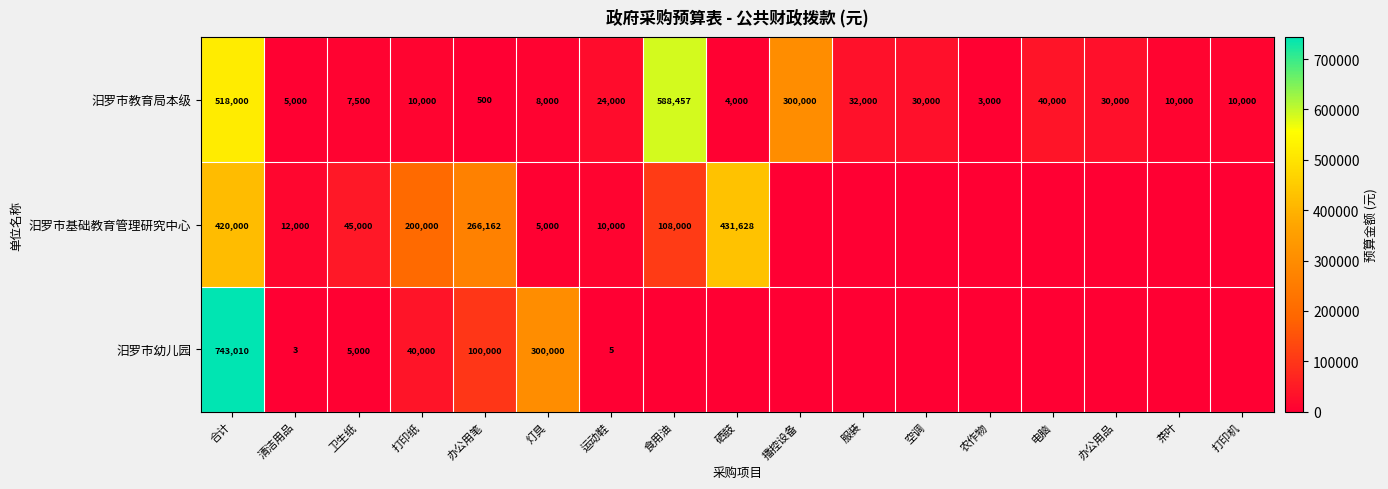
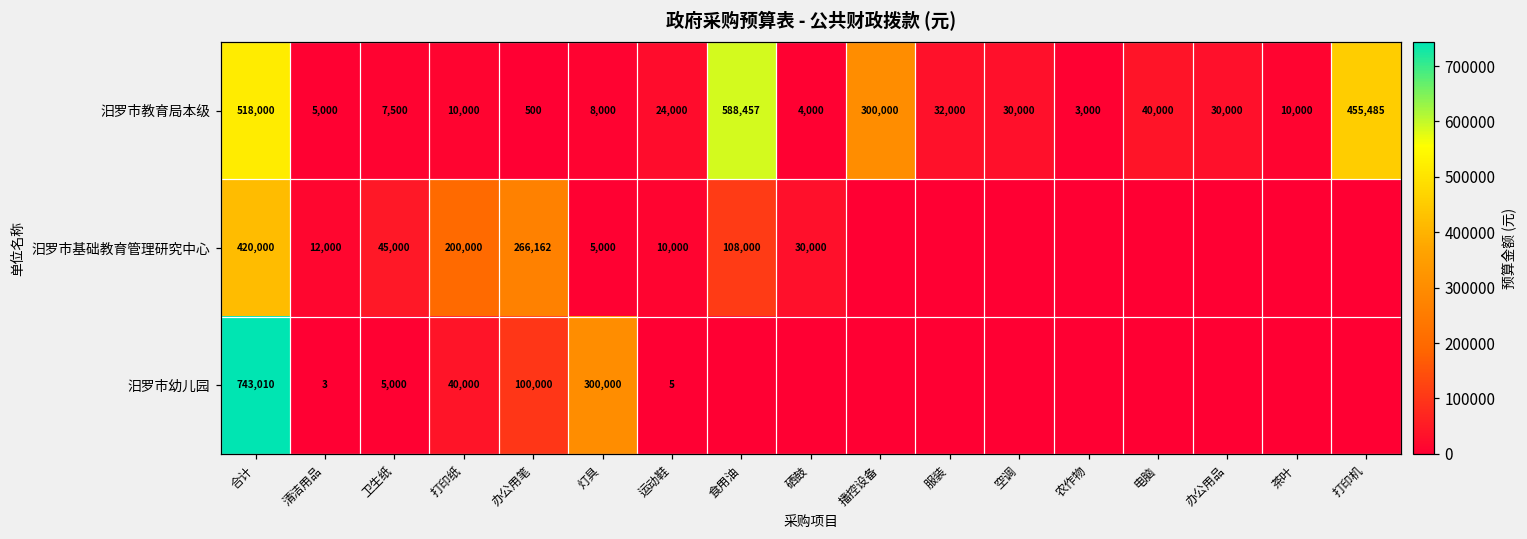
汨罗市教育局本级, 打印机: 10,000 -> 455,485
汨罗市基础教育管理研究中心, 硒鼓: 431,628 -> 30,000
